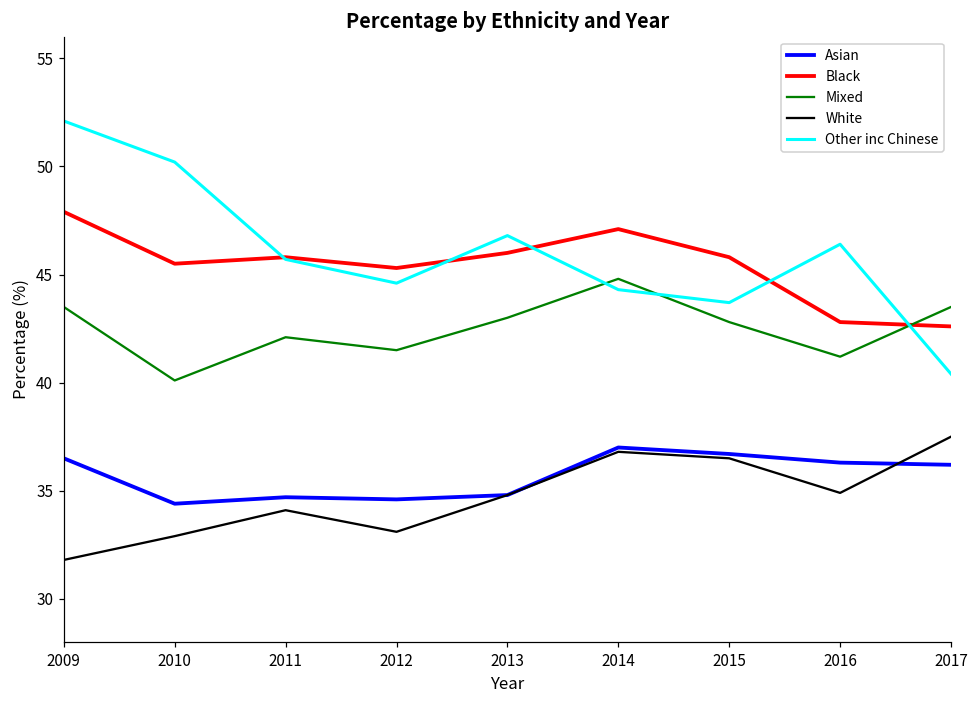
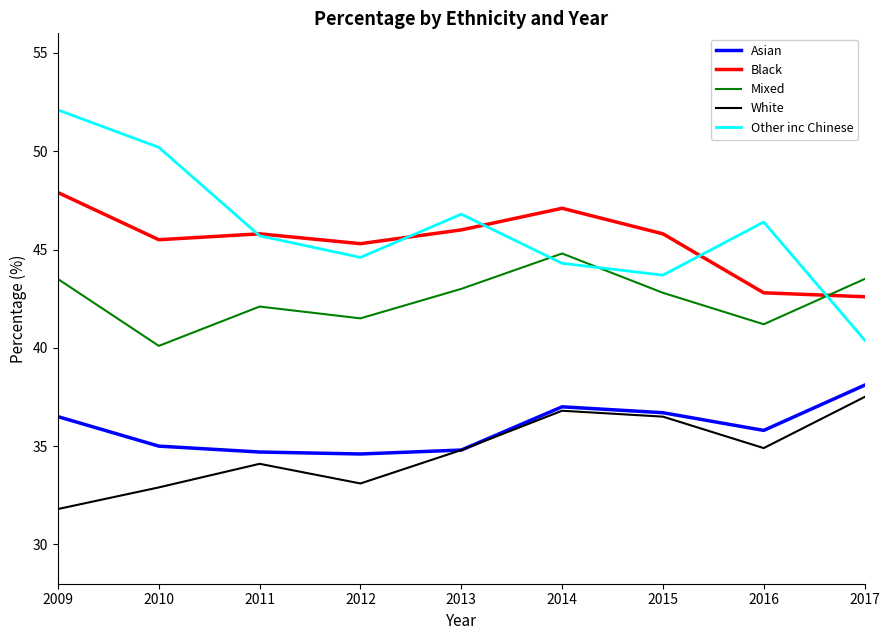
Asian, 2010: 34.4 -> 35.0
Asian, 2016: 36.3 -> 35.8
Asian, 2017: 36.2 -> 38.1
